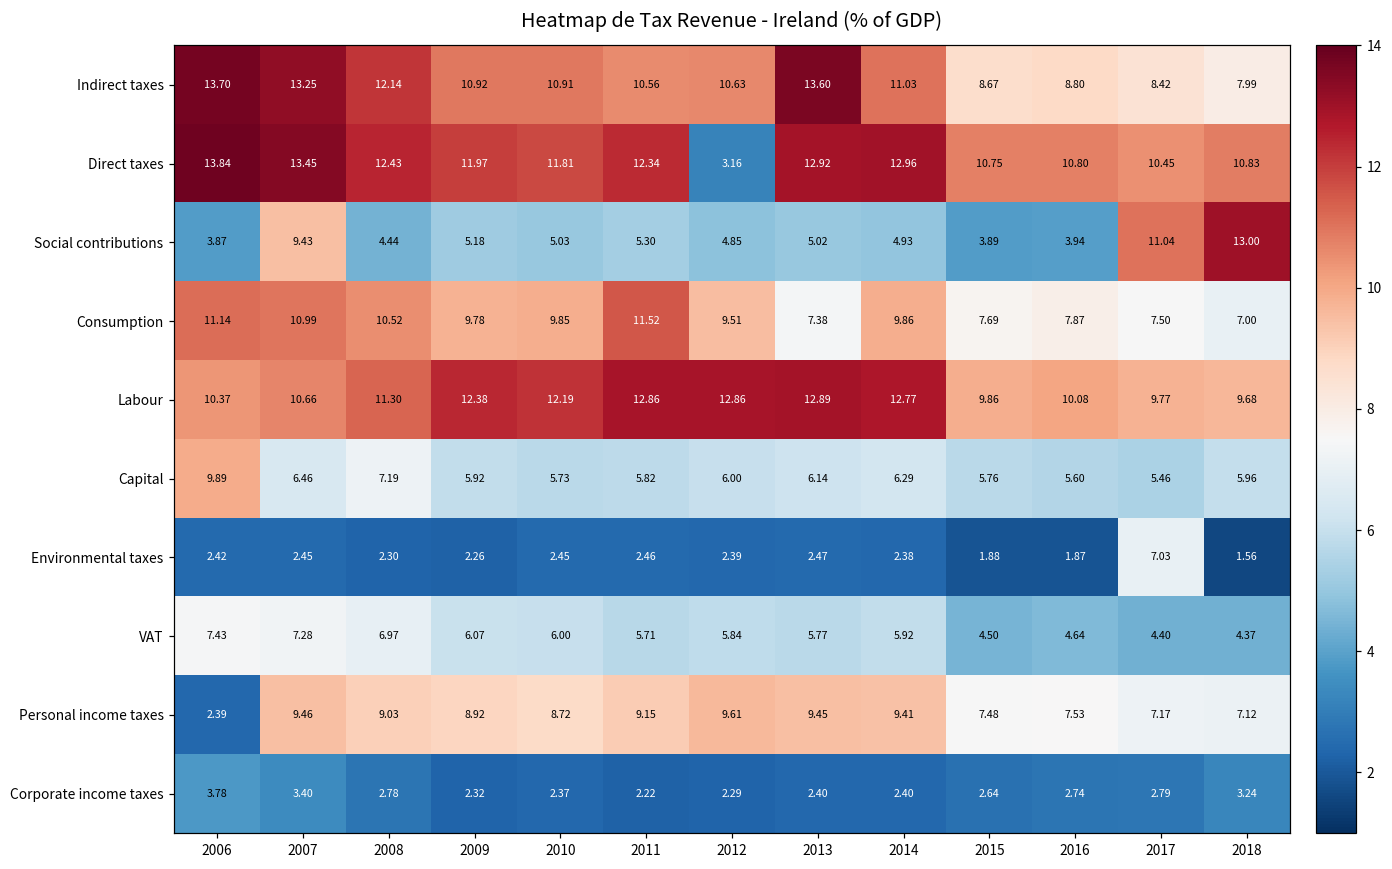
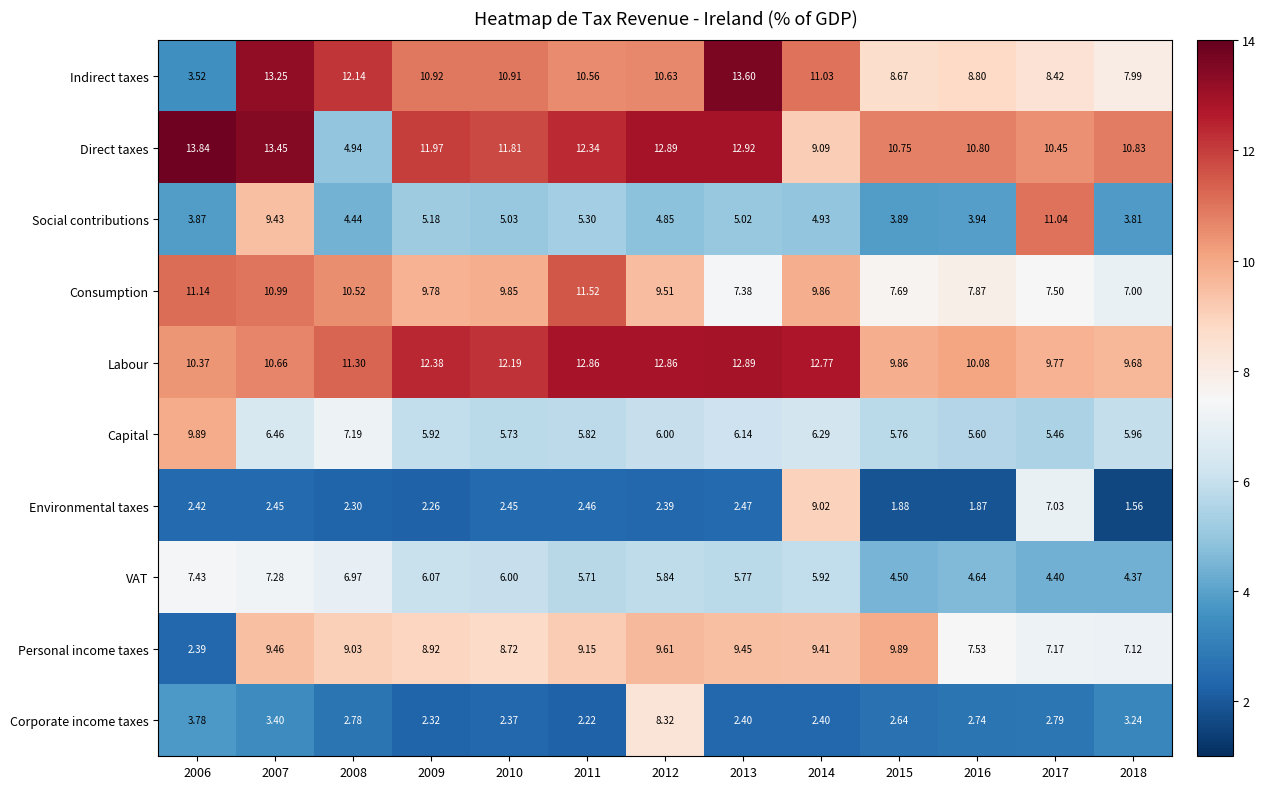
Indirect taxes, 2006: 13.70 -> 3.52
Direct taxes, 2008: 12.43 -> 4.94
Direct taxes, 2012: 3.16 -> 12.89
Direct taxes, 2014: 12.96 -> 9.09
Social contributions, 2018: 13.00 -> 3.81
Environmental taxes, 2014: 2.38 -> 9.02
Personal income taxes, 2015: 7.48 -> 9.89
Corporate income taxes, 2012: 2.29 -> 8.32
